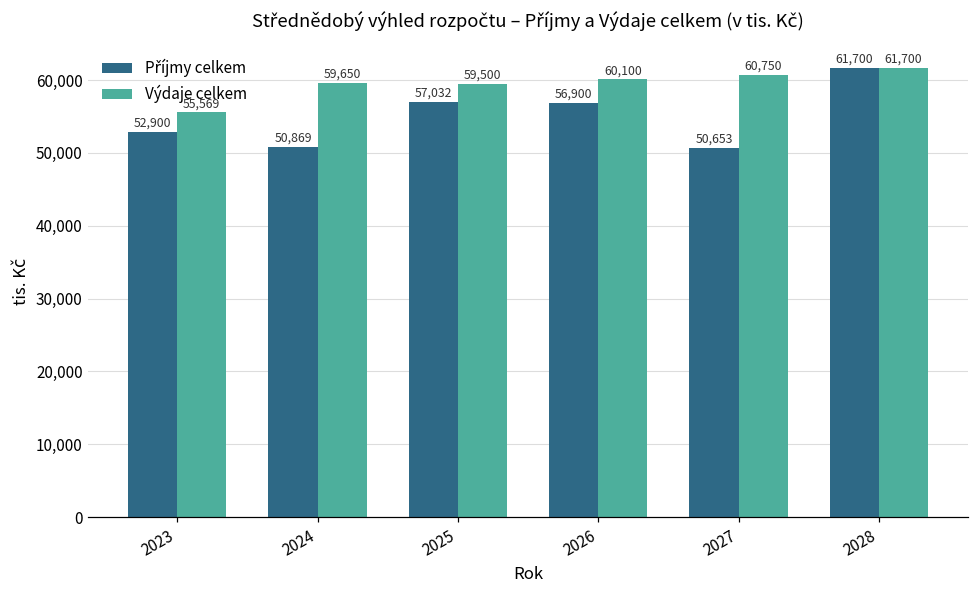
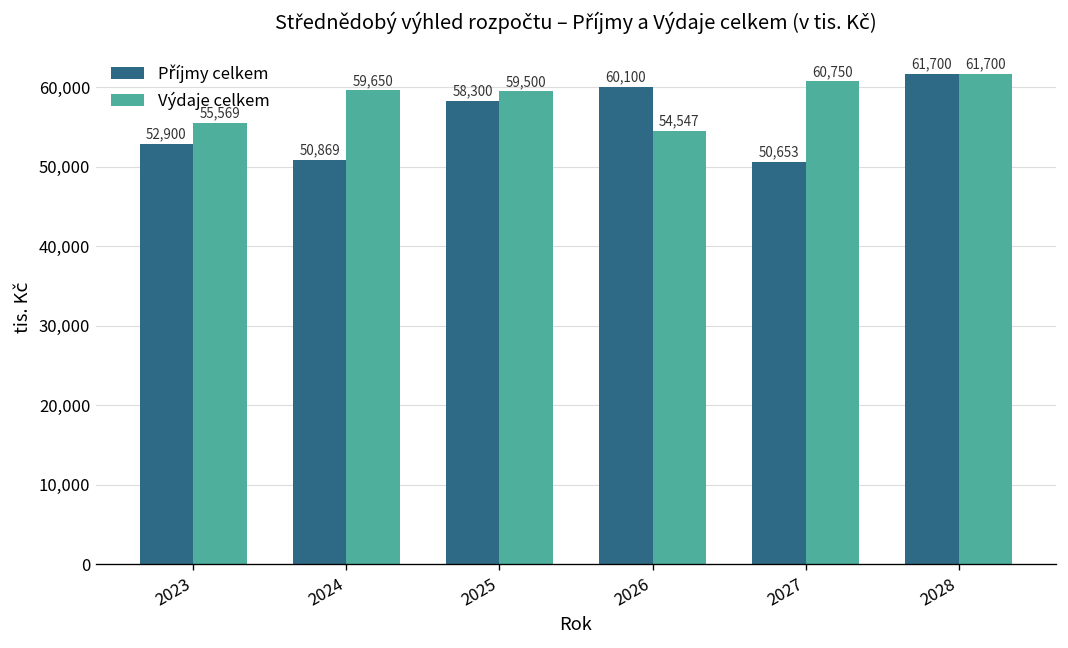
Příjmy celkem, 2025: 57,032 -> 58,300
Příjmy celkem, 2026: 56,900 -> 60,100
Výdaje celkem, 2026: 60,100 -> 54,547
